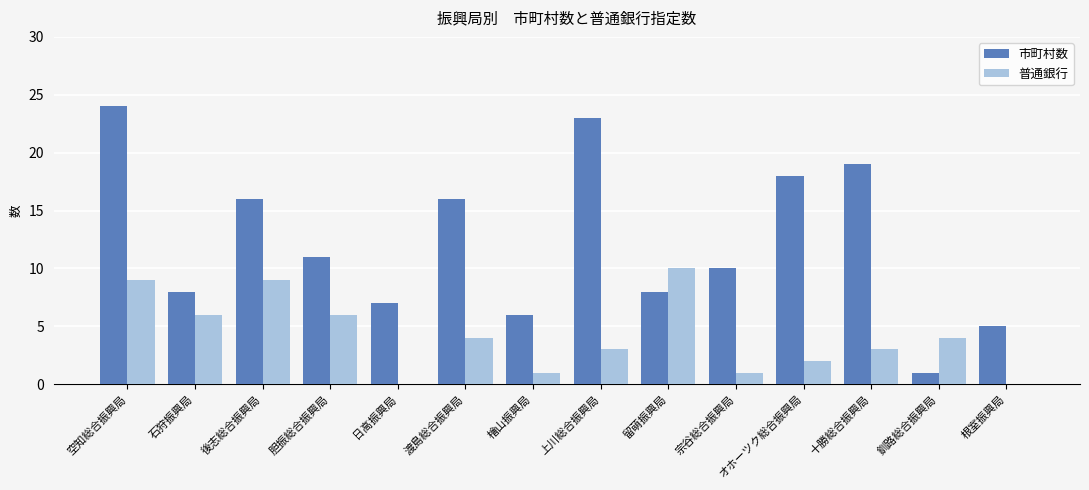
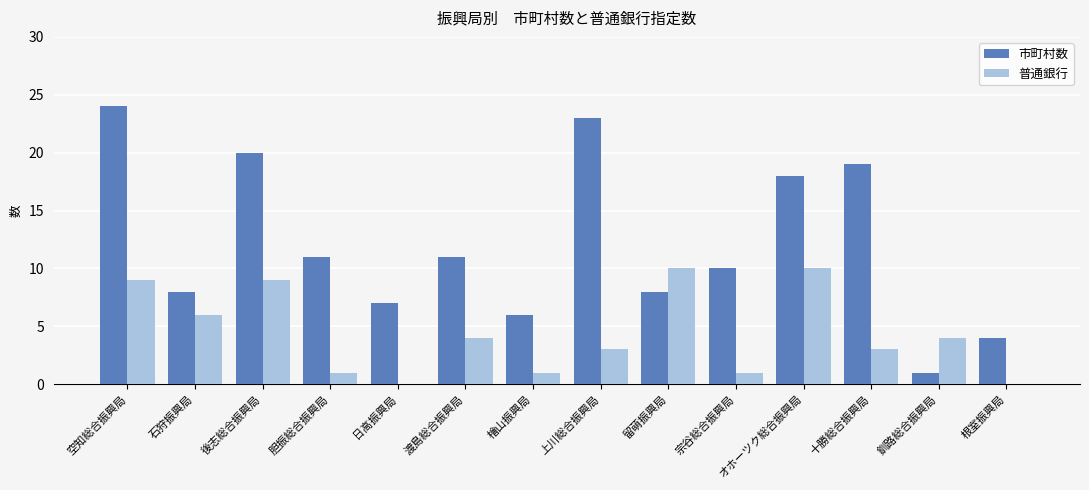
市町村数, 後志総合振興局: 16 -> 20
普通銀行, 胆振総合振興局: 6 -> 1
市町村数, 渡島総合振興局: 16 -> 11
普通銀行, オホーツク総合振興局: 2 -> 10
市町村数, 根室振興局: 5 -> 4
